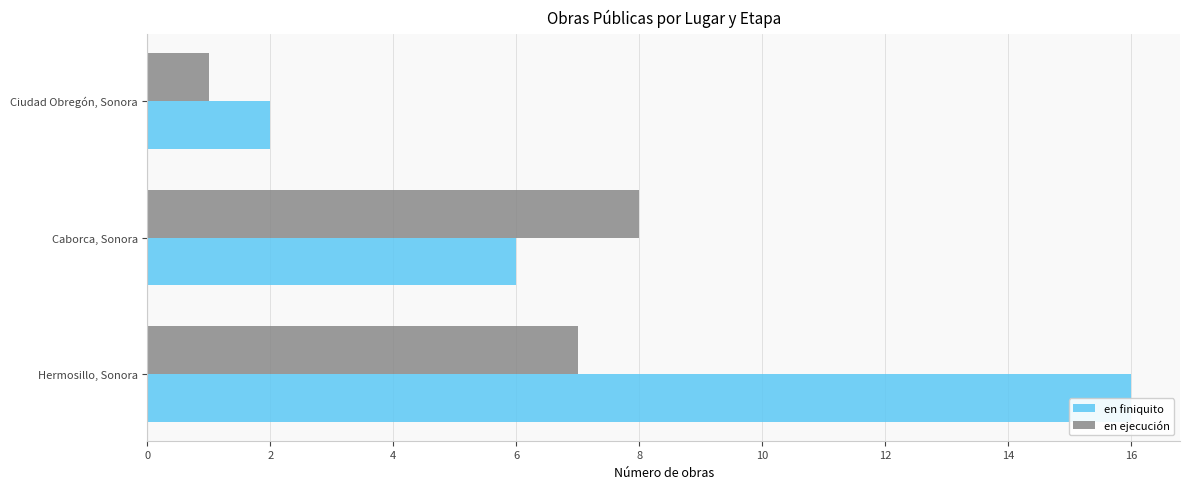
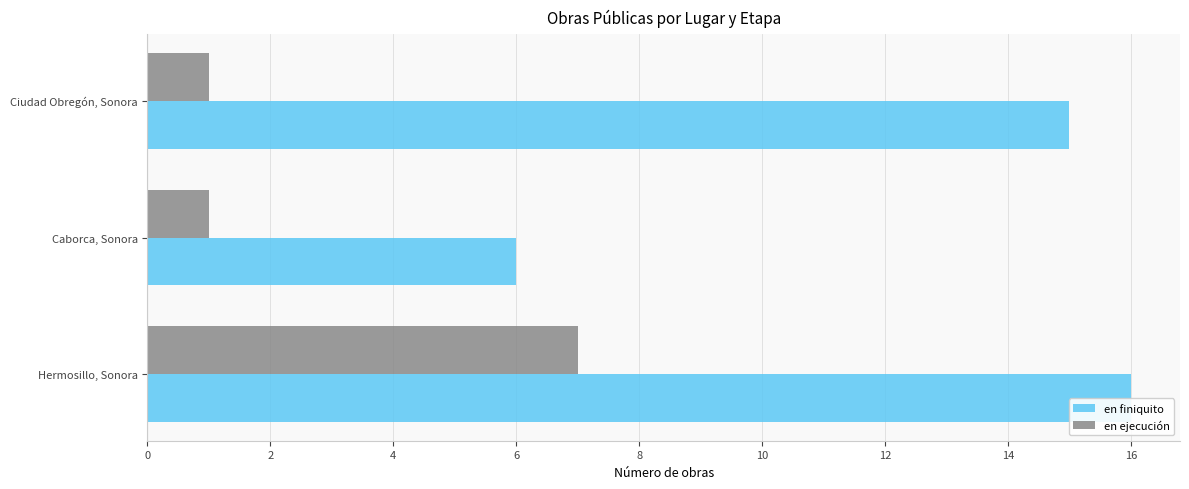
en finiquito, Ciudad Obregón, Sonora: 2 -> 15
en ejecución, Caborca, Sonora: 8 -> 1
